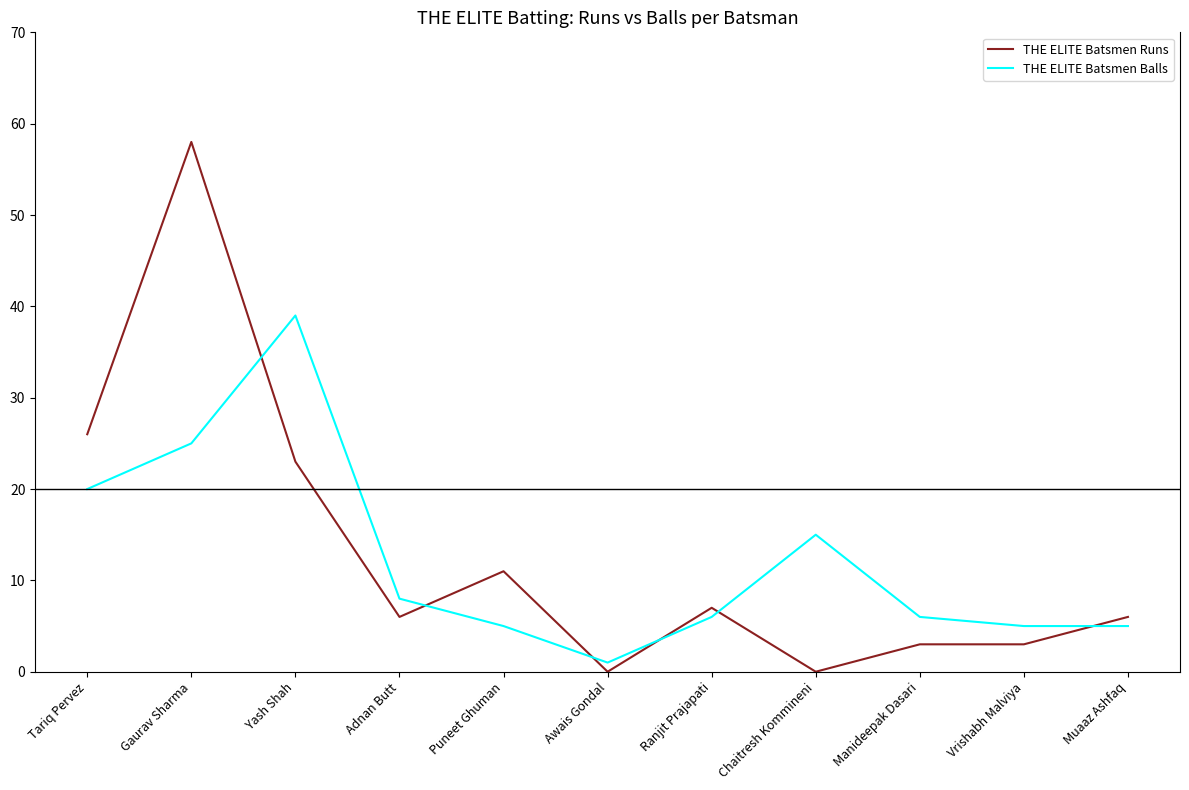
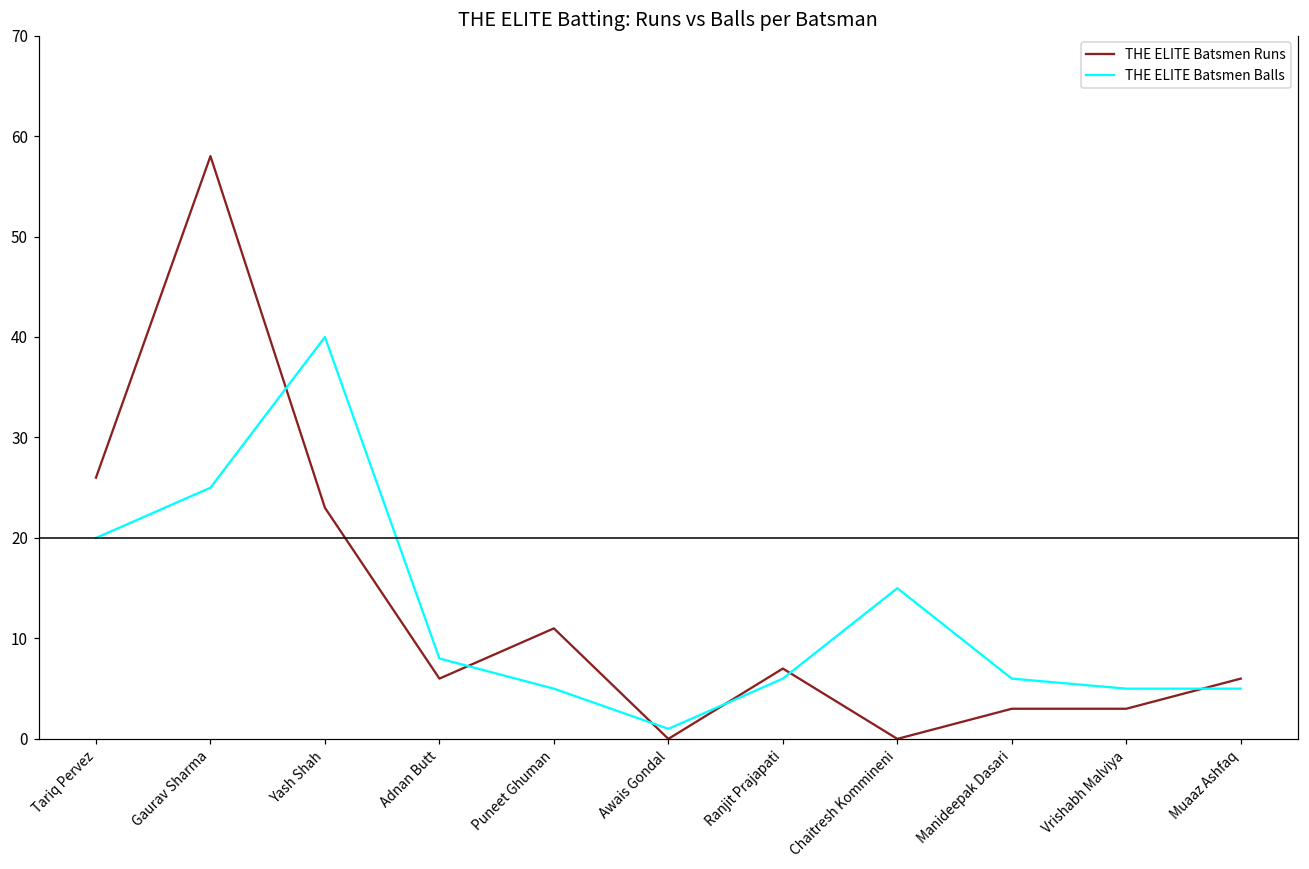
THE ELITE Batsmen Balls, Yash Shah: 39 -> 40
